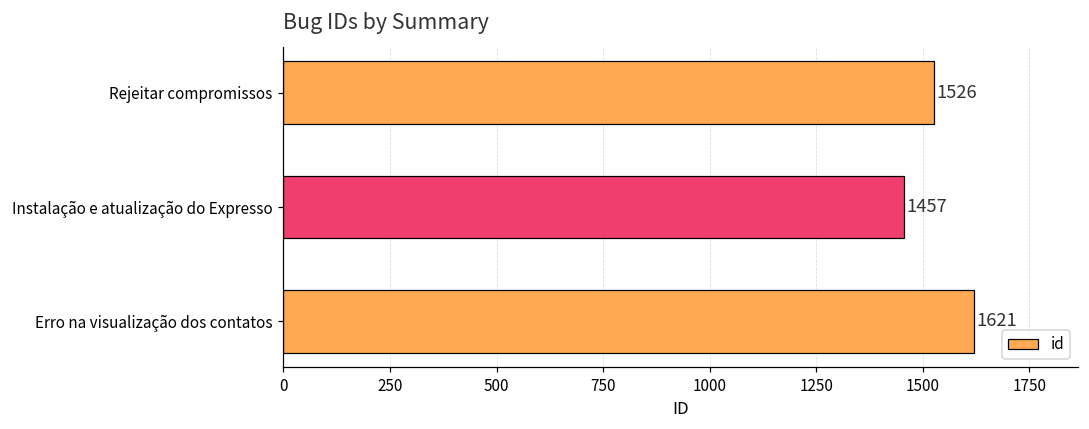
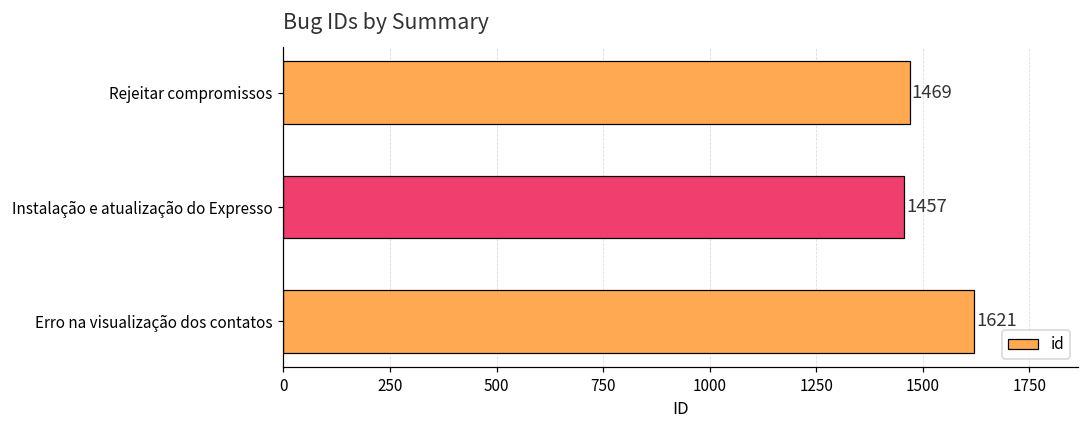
Rejeitar compromissos: 1526 -> 1469
